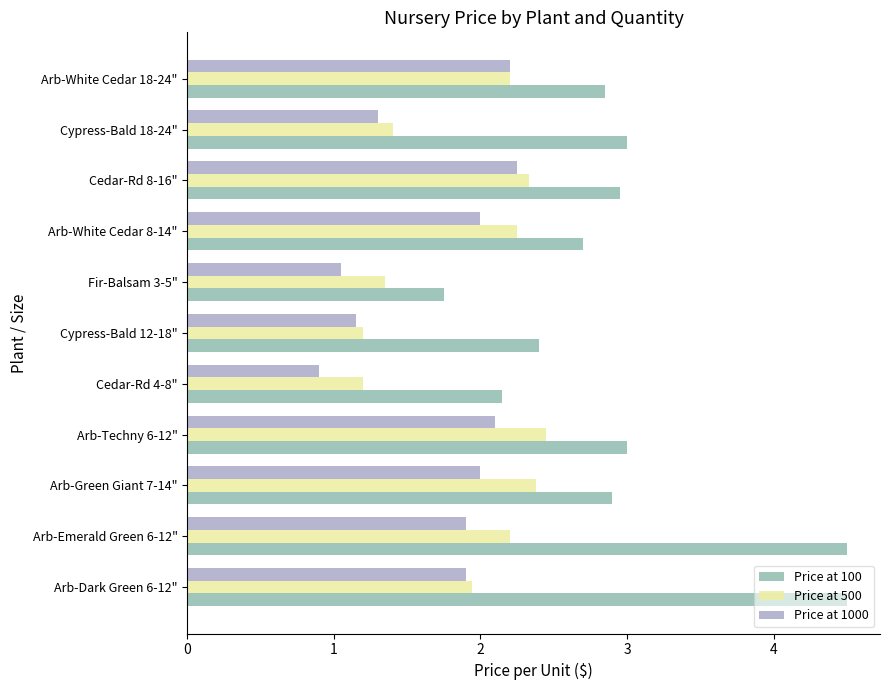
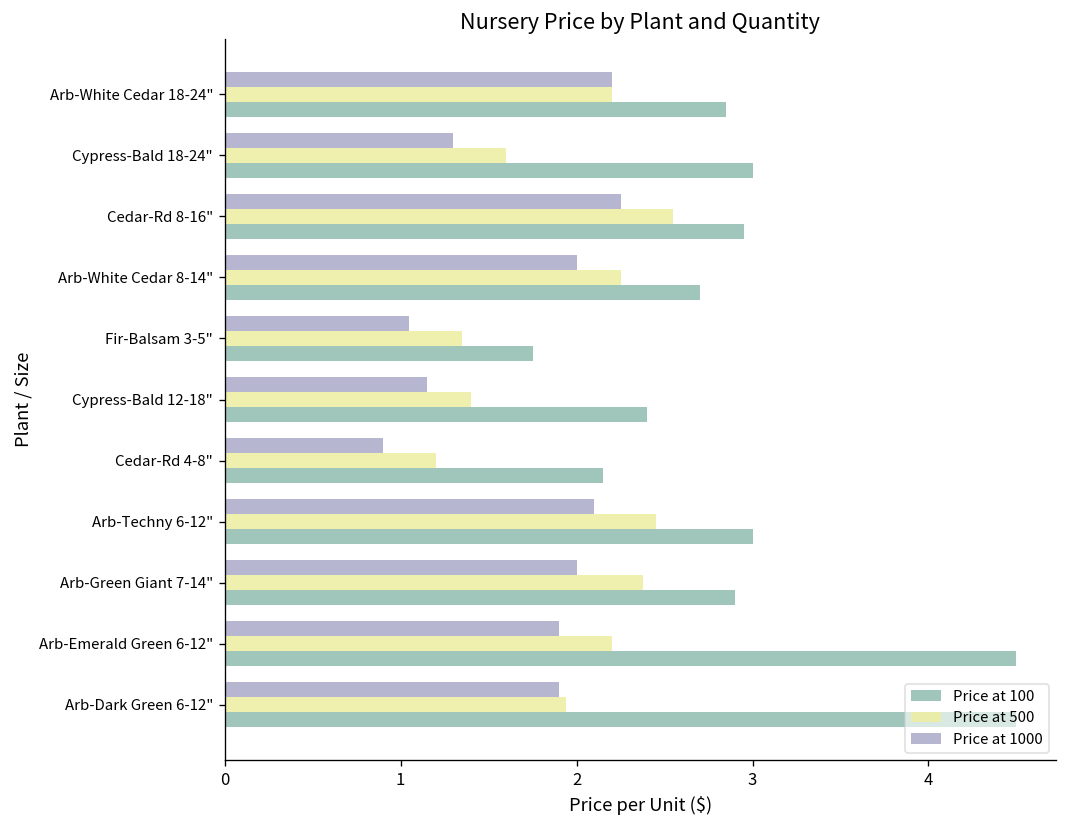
Price at 500, Cypress-Bald 18-24": 1.4 -> 1.6
Price at 500, Cedar-Rd 8-16": 2.33 -> 2.55
Price at 500, Cypress-Bald 12-18": 1.2 -> 1.4
